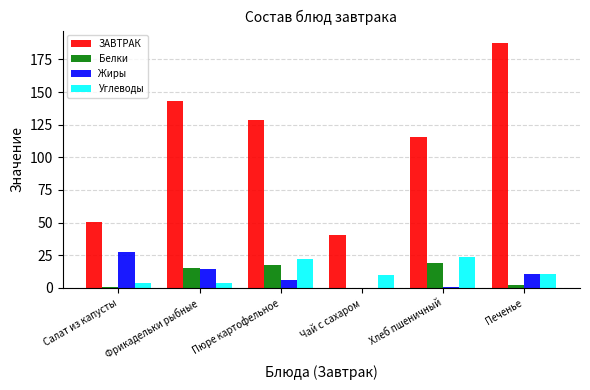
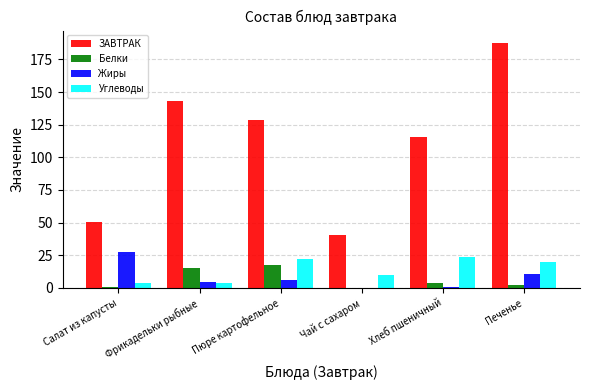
Жиры, Фрикадельки рыбные: 15 -> 4
Белки, Хлеб пшеничный: 19 -> 4
Углеводы, Печенье: 11 -> 20
